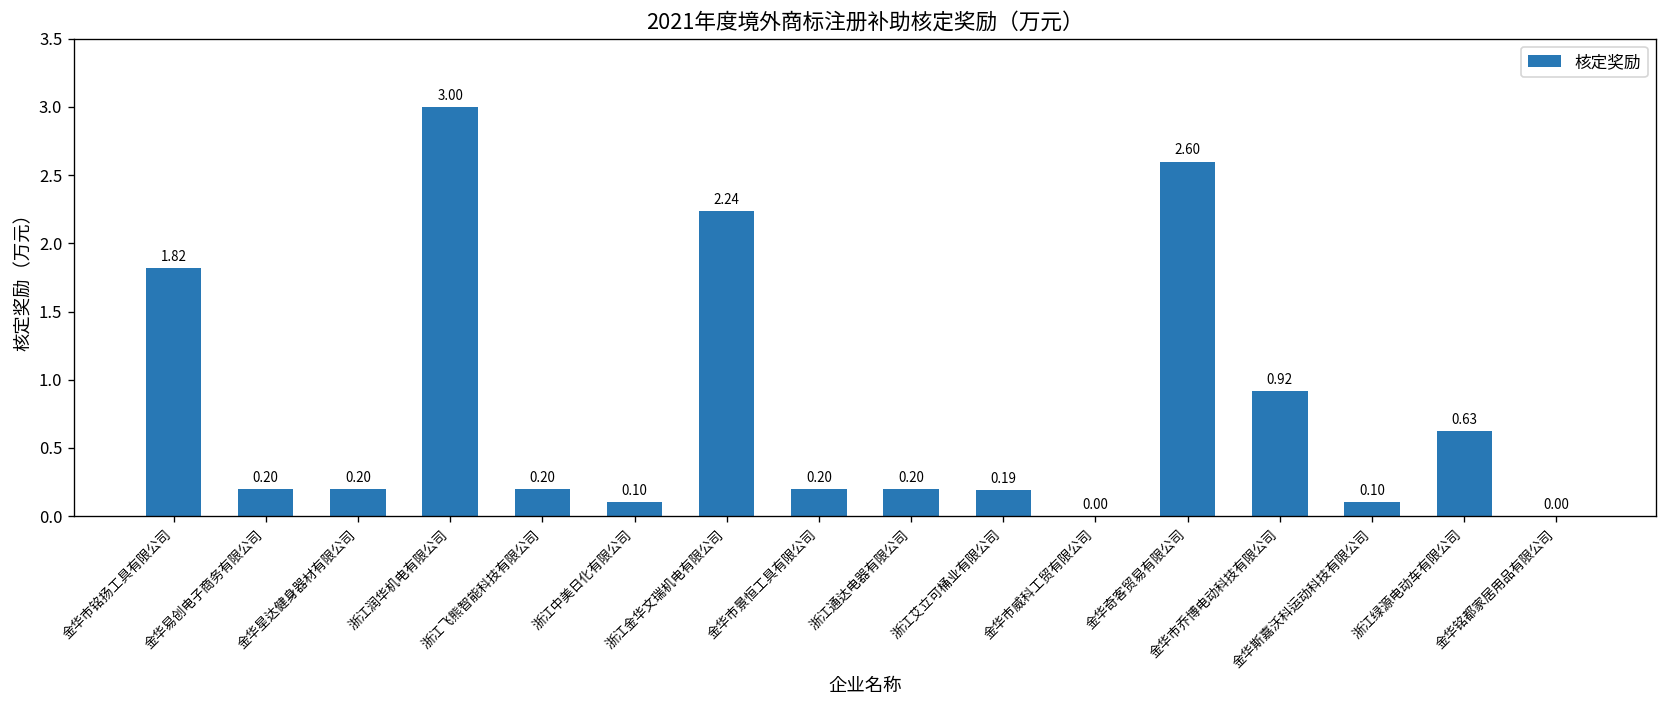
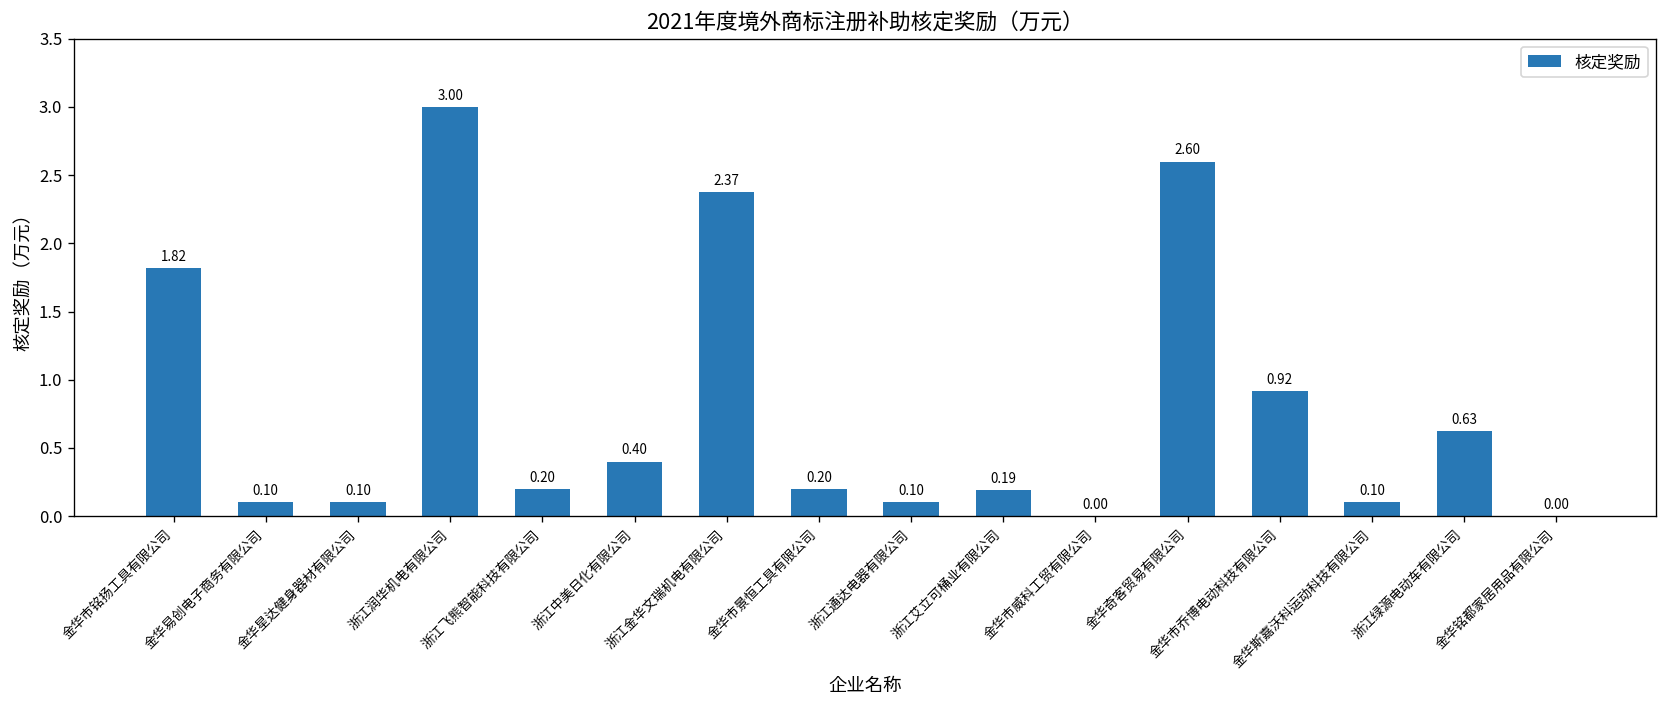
金华易创电子商务有限公司: 0.20 -> 0.10
金华星达健身器材有限公司: 0.20 -> 0.10
浙江中美日化有限公司: 0.10 -> 0.40
浙江金华文瑞机电有限公司: 2.24 -> 2.37
浙江通达电器有限公司: 0.20 -> 0.10
